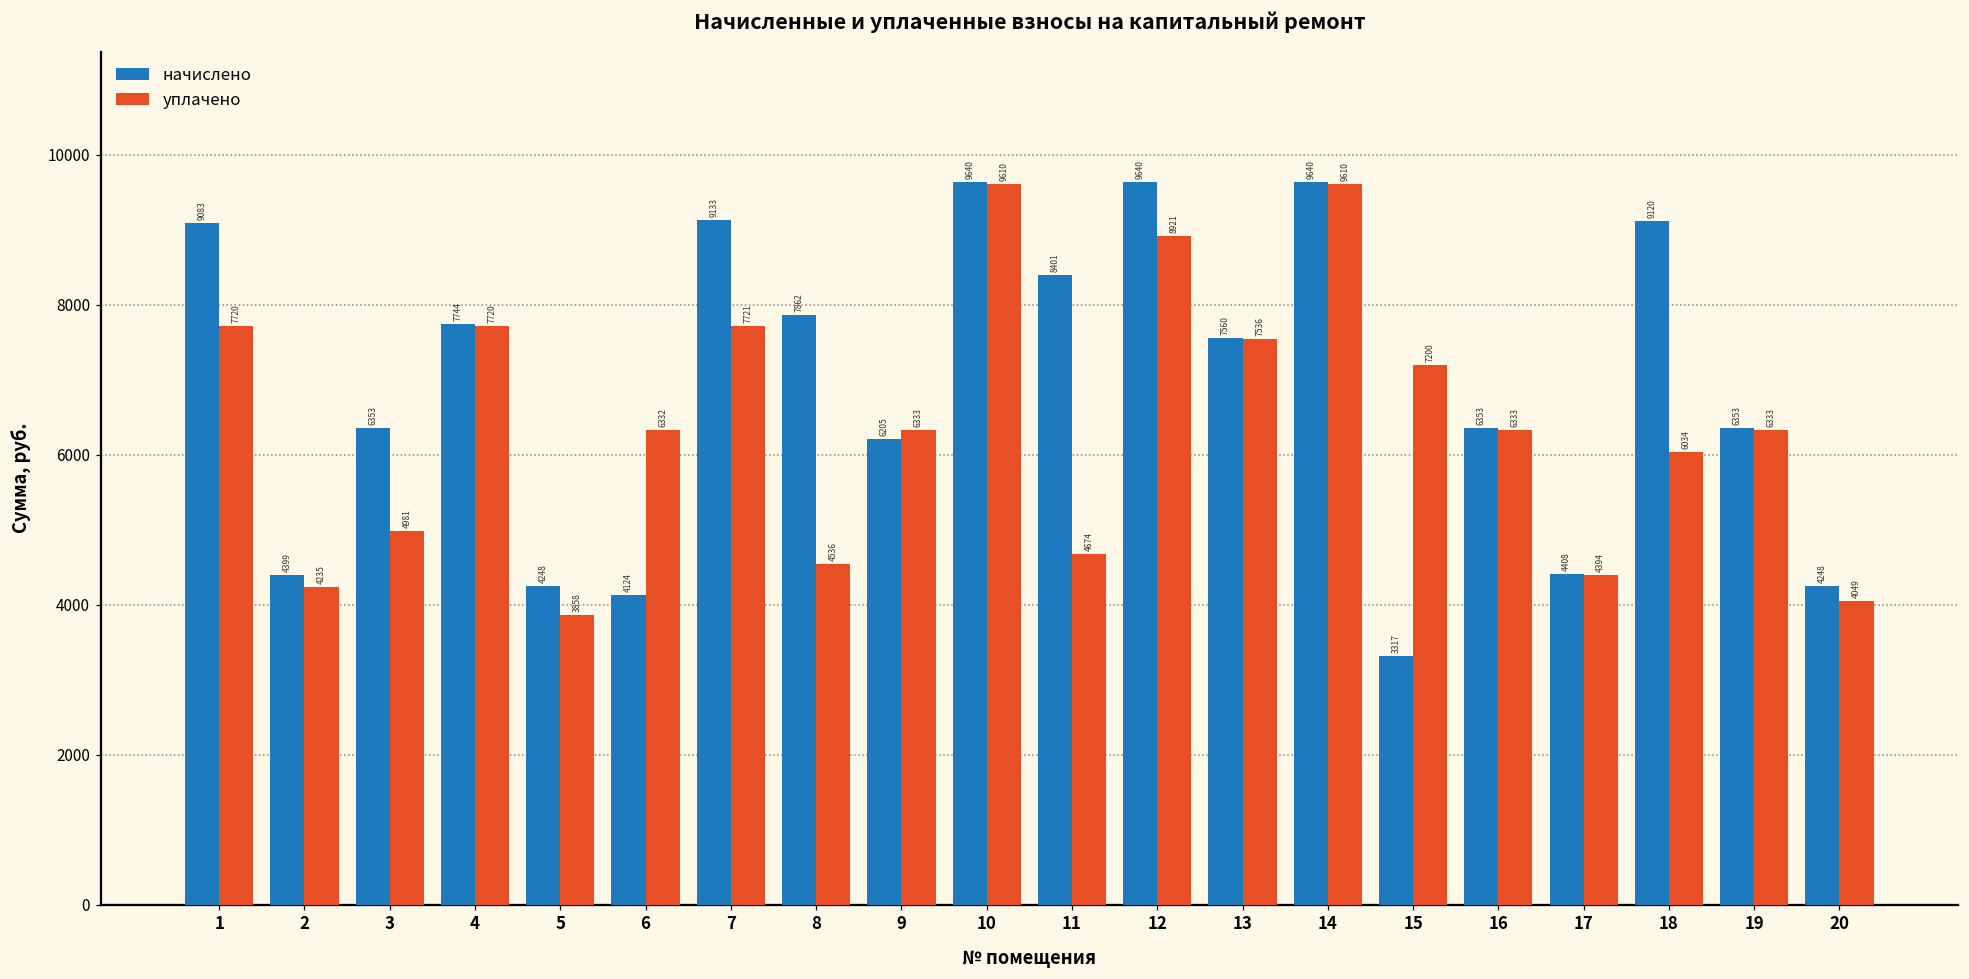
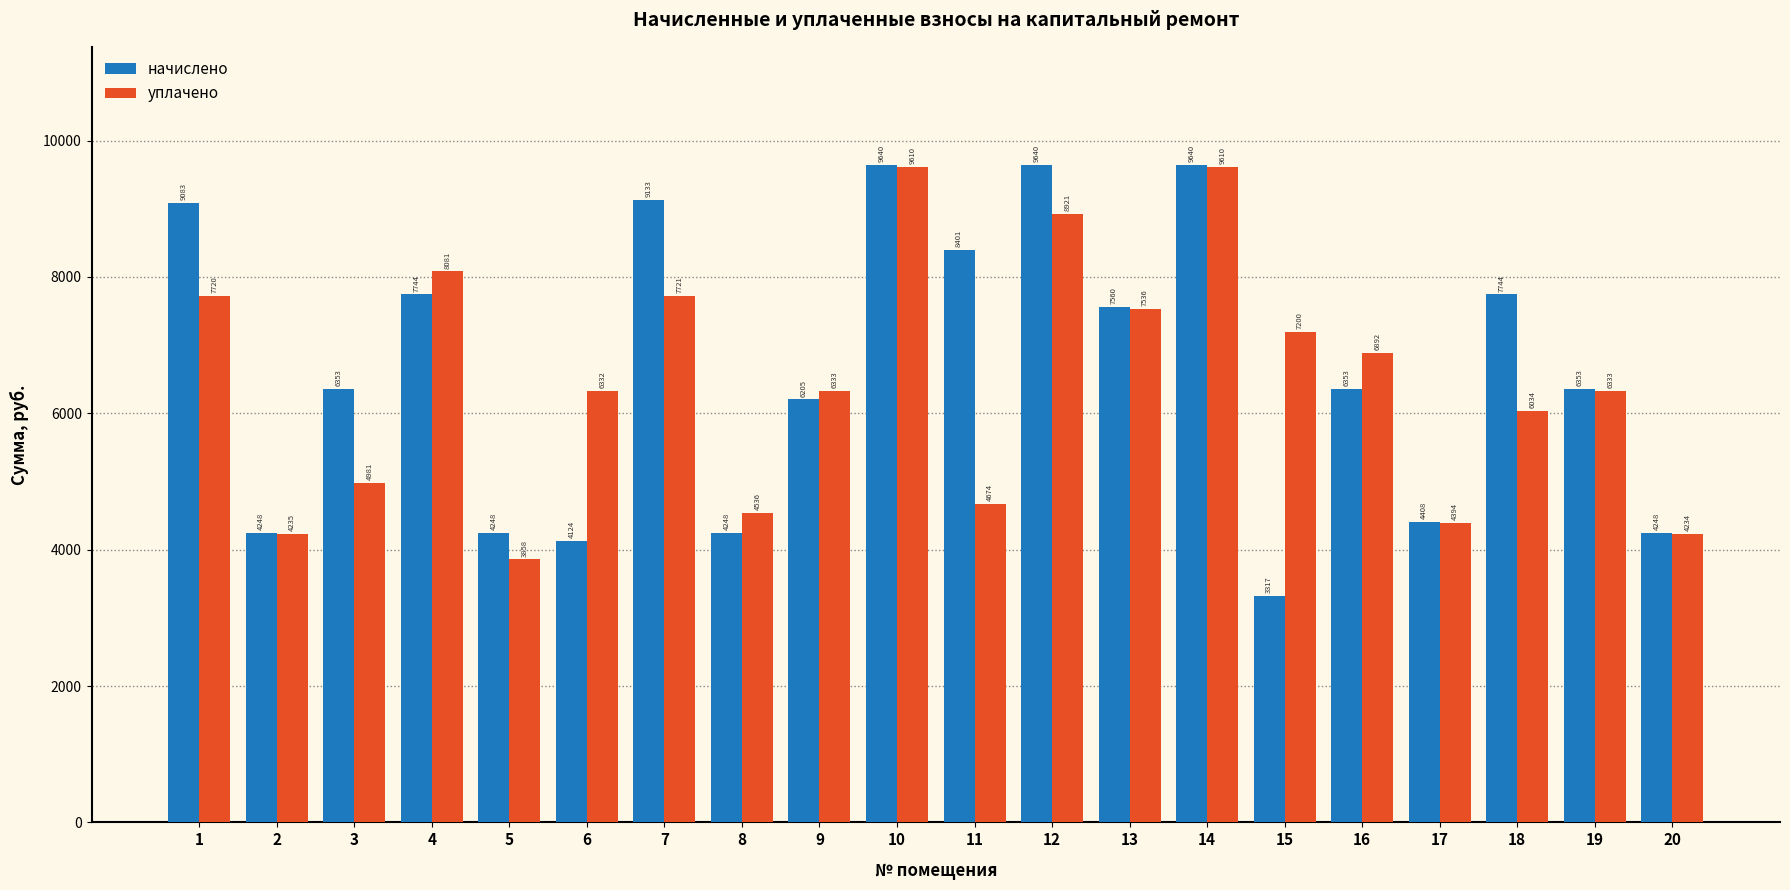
начислено, 2: 4399 -> 4248
уплачено, 4: 7720 -> 8081
начислено, 8: 7862 -> 4248
уплачено, 16: 6333 -> 6892
начислено, 18: 9120 -> 7744
уплачено, 20: 4049 -> 4234
